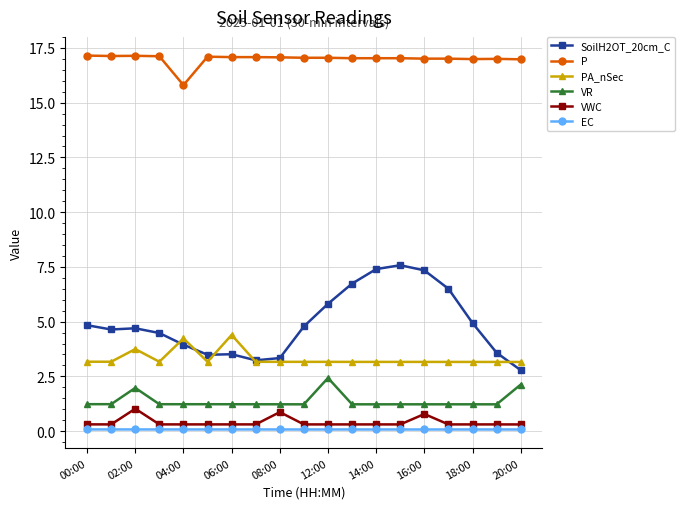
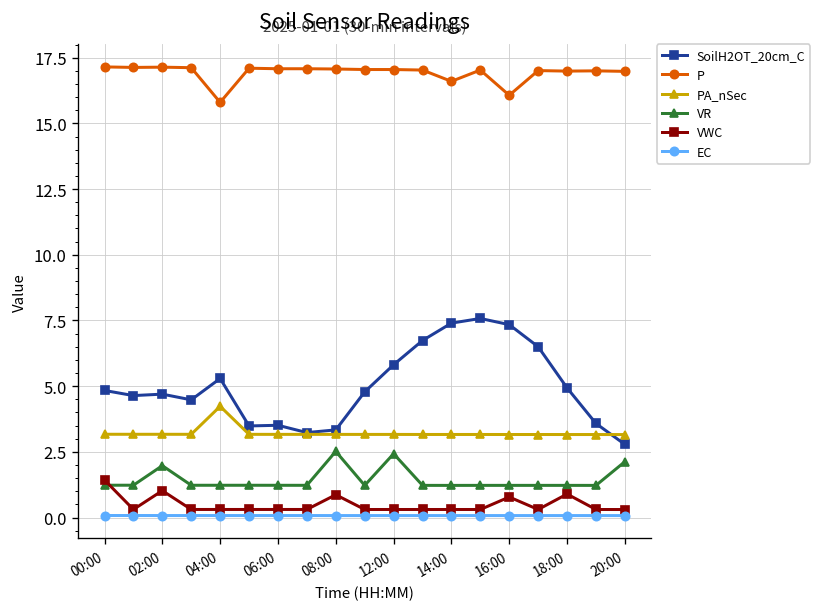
VWC, 00:00: 0.3 -> 1.4
PA_nSec, 02:00: 3.7 -> 3.2
SoilH2OT_20cm_C, 04:00: 3.9 -> 5.3
PA_nSec, 06:00: 4.4 -> 3.2
VR, 08:00: 1.2 -> 2.5
P, 14:00: 17.0 -> 16.6
P, 16:00: 17.0 -> 16.1
VWC, 18:00: 0.3 -> 0.9
